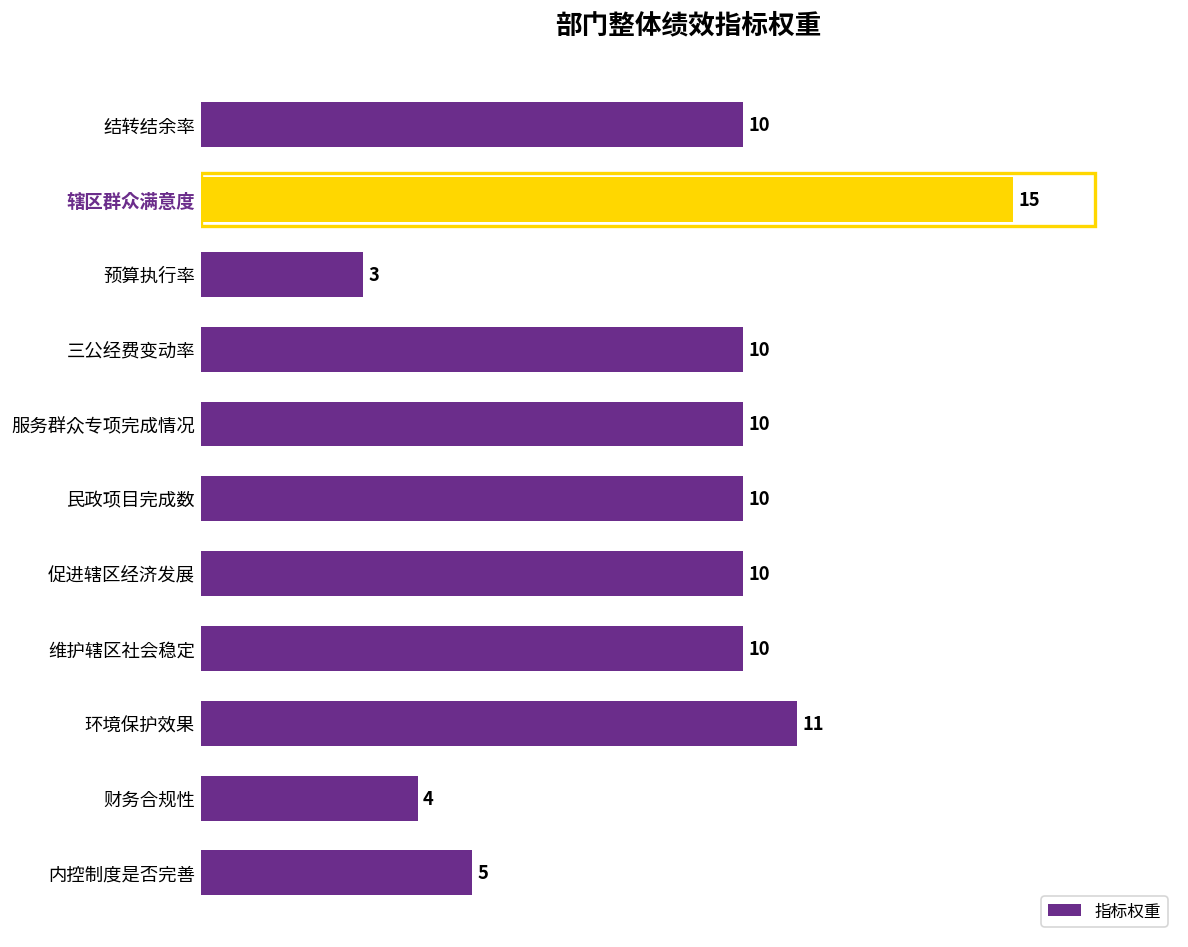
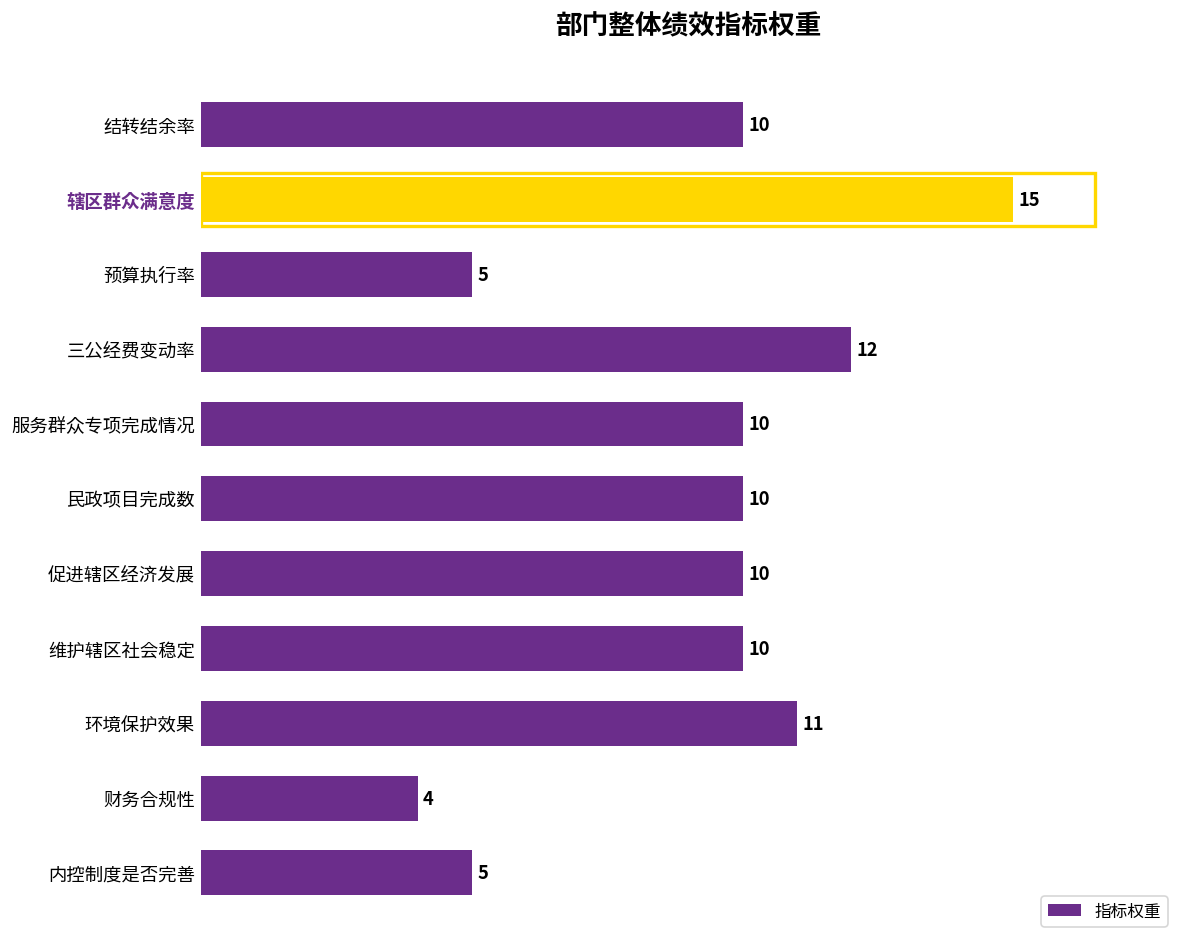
预算执行率: 3 -> 5
三公经费变动率: 10 -> 12
